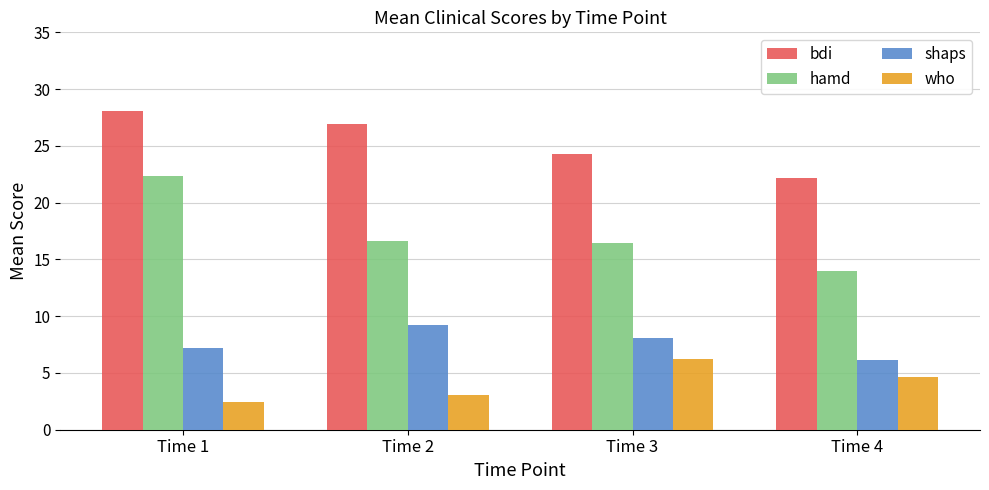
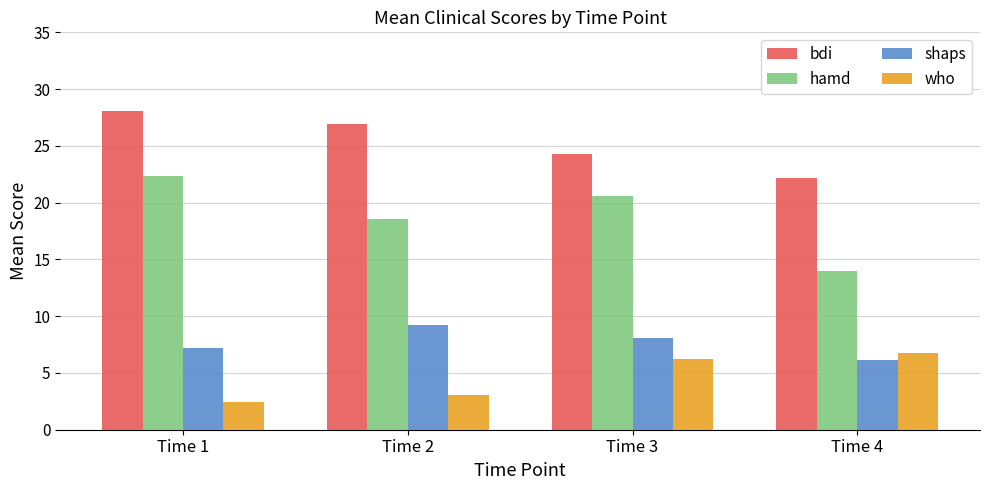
hamd, Time 2: 16.6 -> 18.6
hamd, Time 3: 16.5 -> 20.6
who, Time 4: 4.6 -> 6.8
